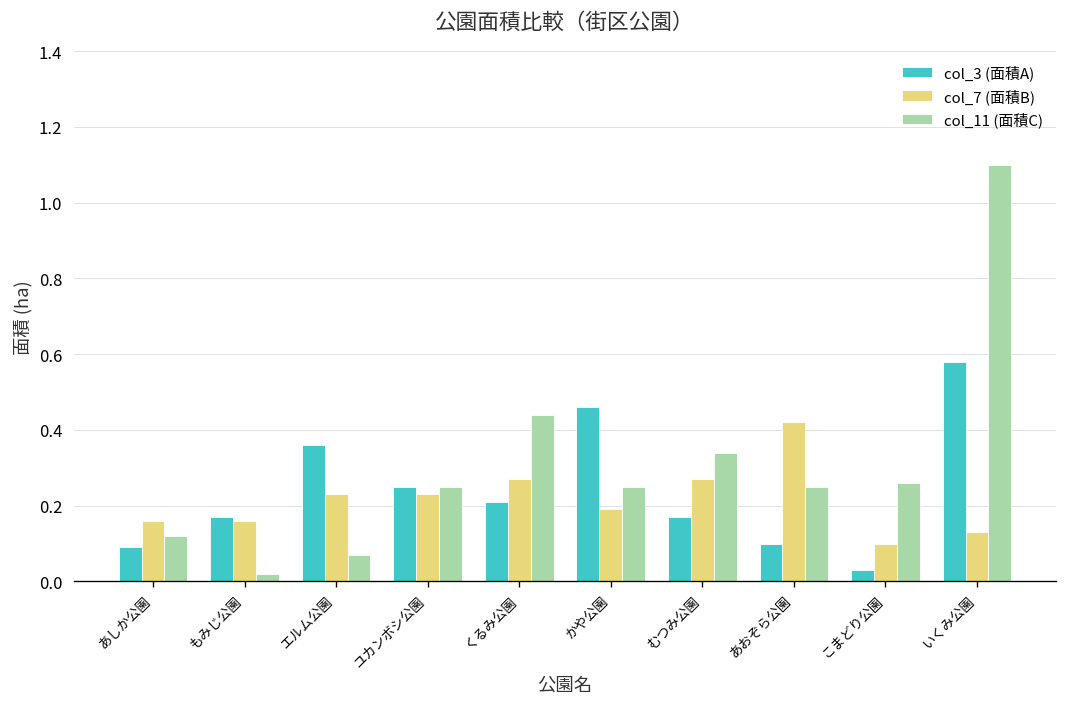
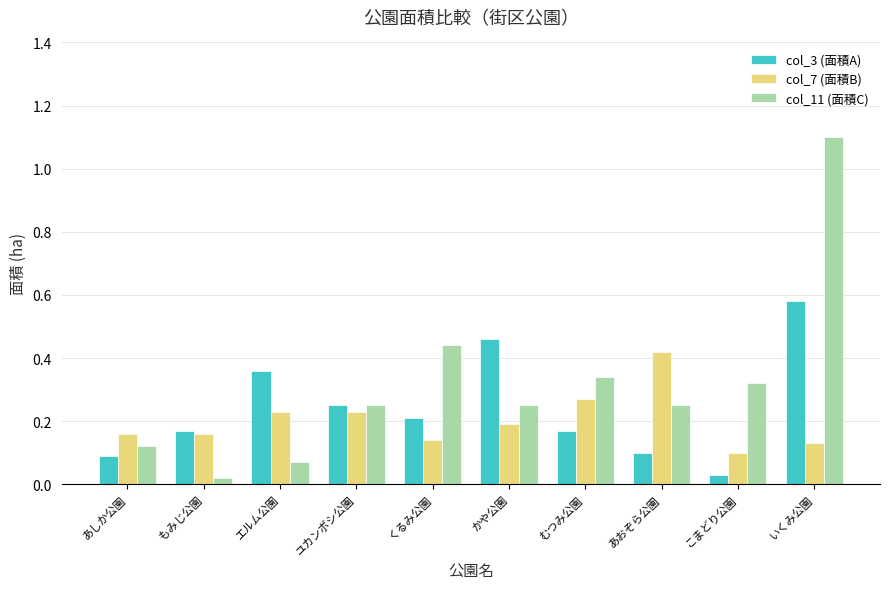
col_7 (面積B), くるみ公園: 0.27 -> 0.14
col_11 (面積C), こまどり公園: 0.26 -> 0.32
